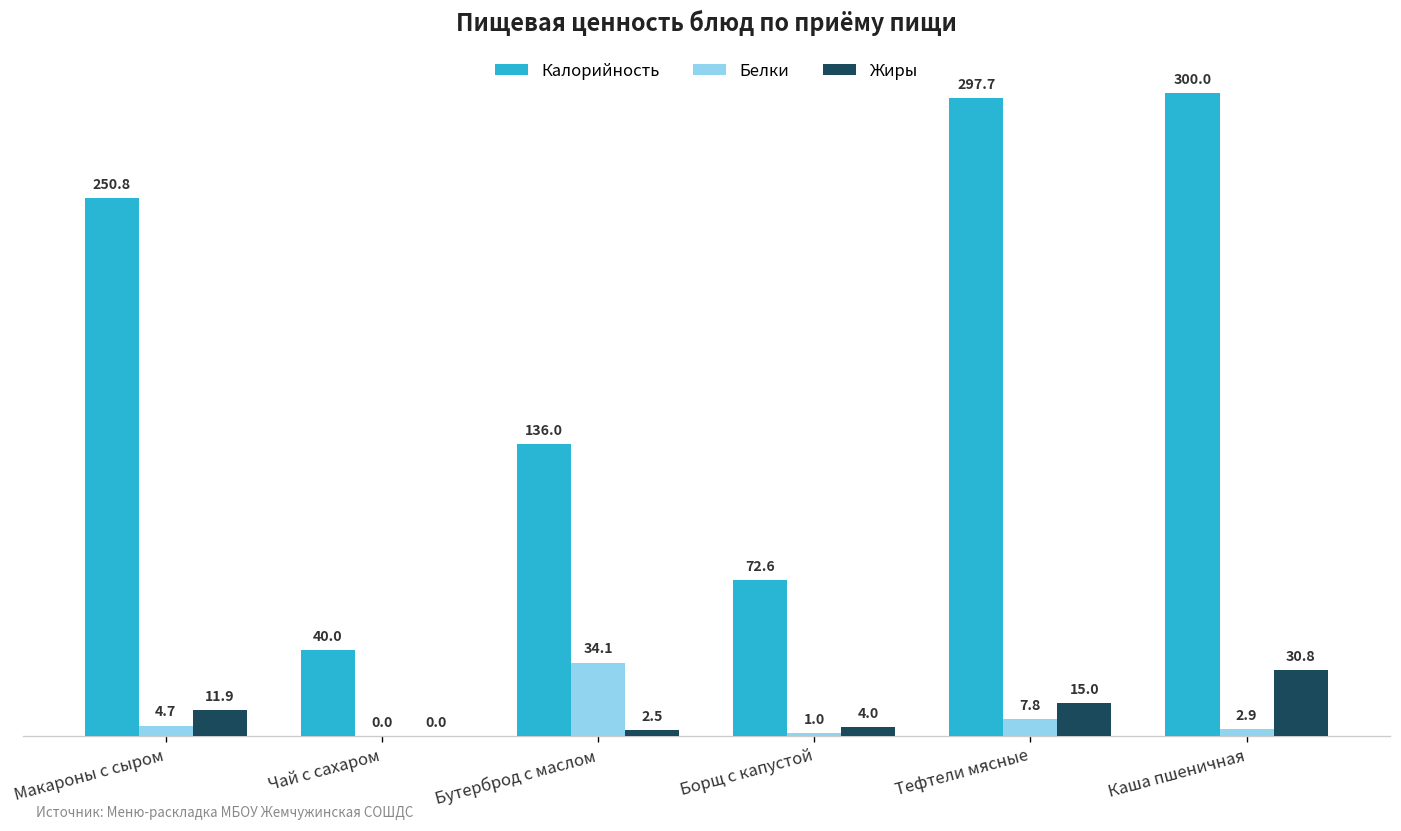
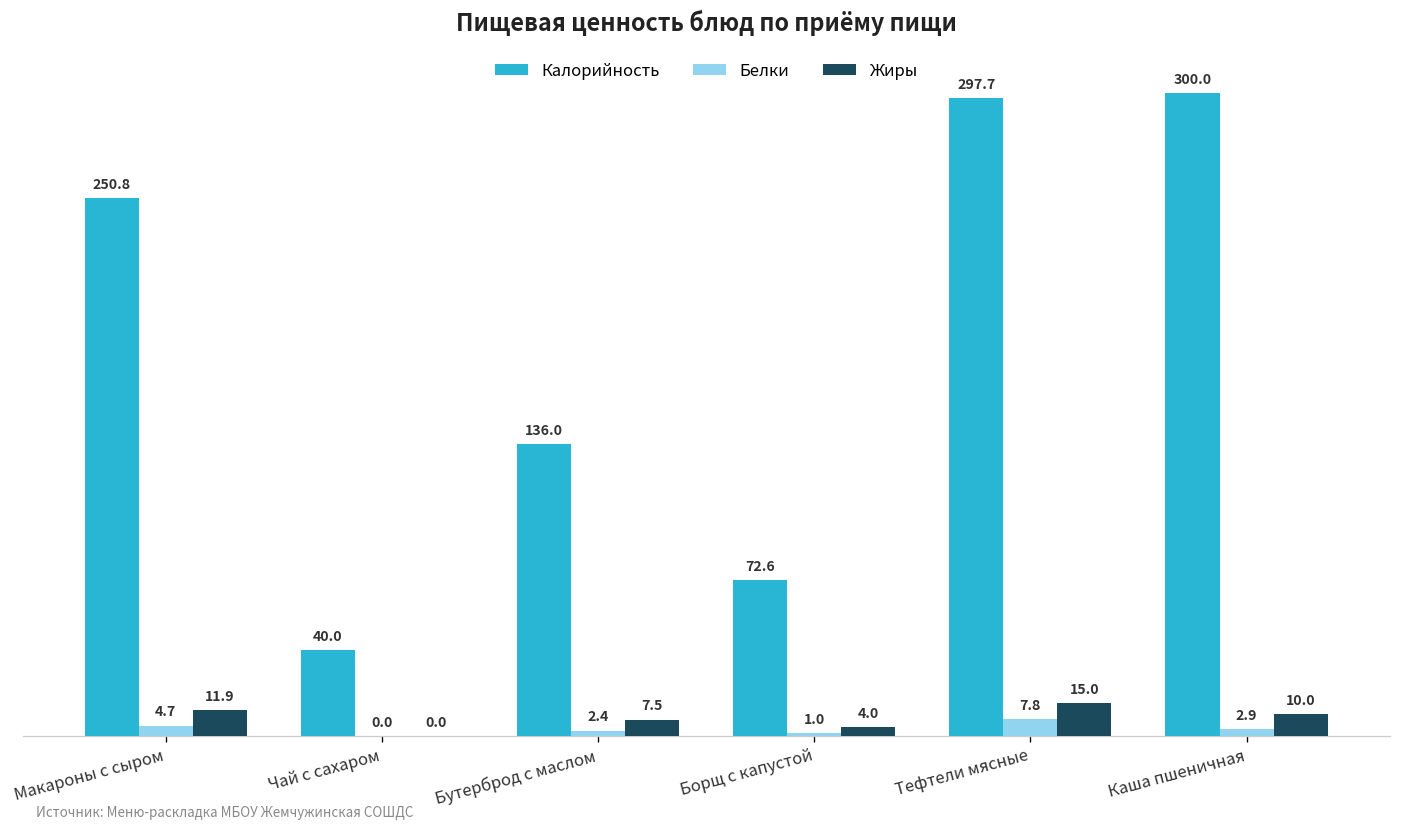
Белки, Бутерброд с маслом: 34.1 -> 2.4
Жиры, Бутерброд с маслом: 2.5 -> 7.5
Жиры, Каша пшеничная: 30.8 -> 10.0
